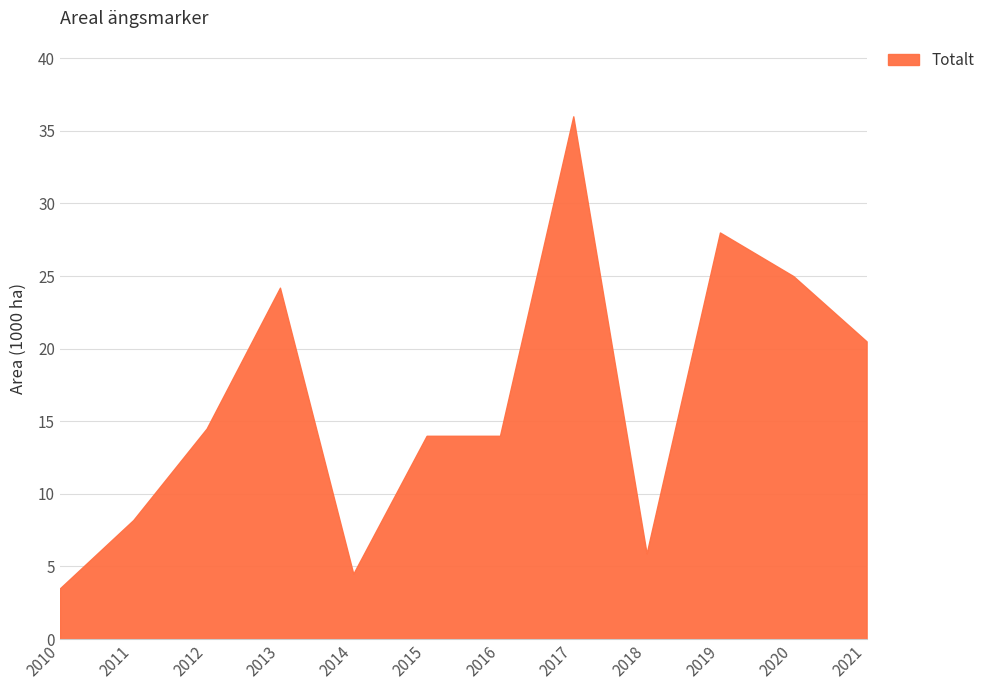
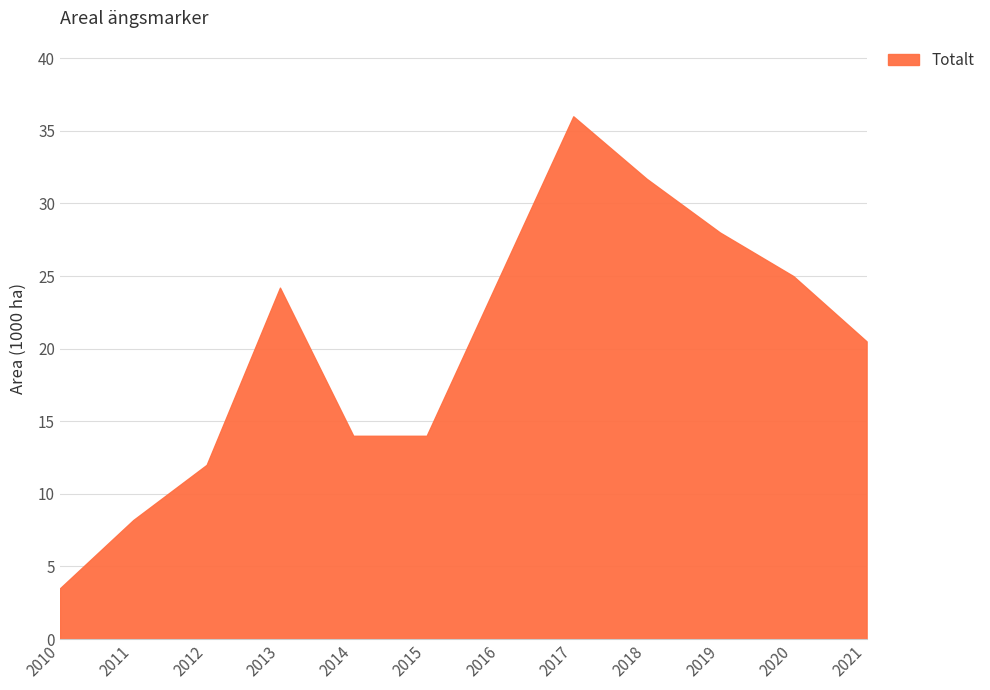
2012: 14.5 -> 12.0
2014: 4.5 -> 14.0
2016: 14 -> 25
2018: 5.9 -> 31.7
